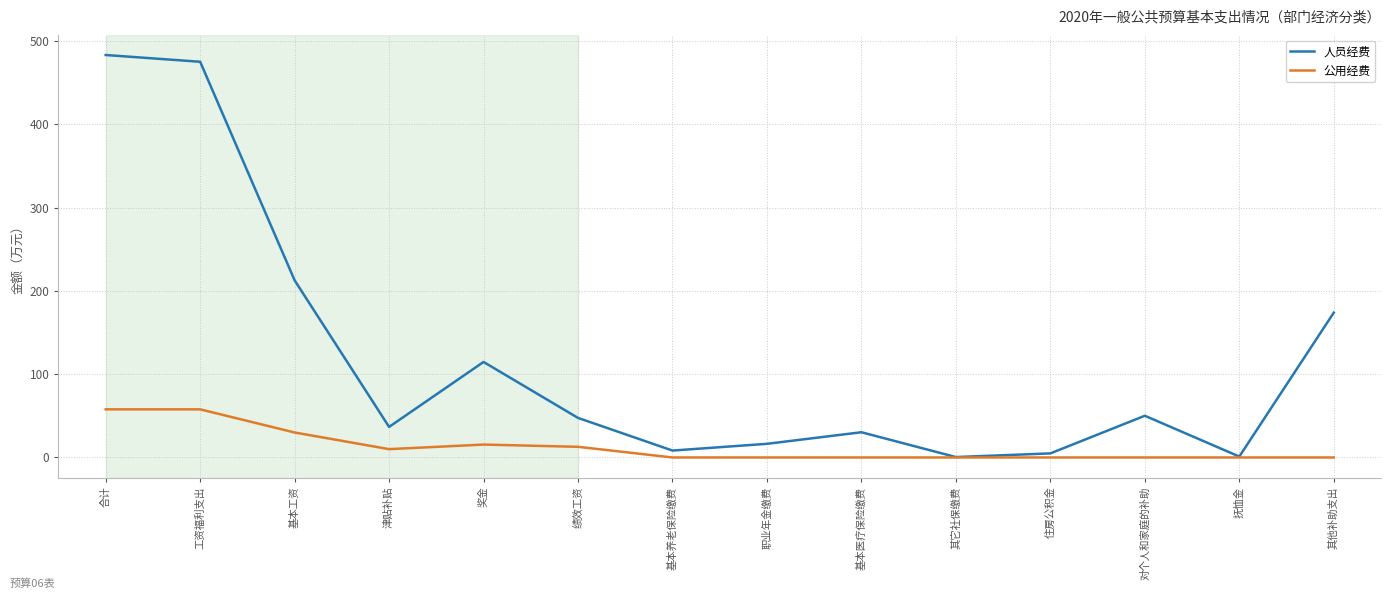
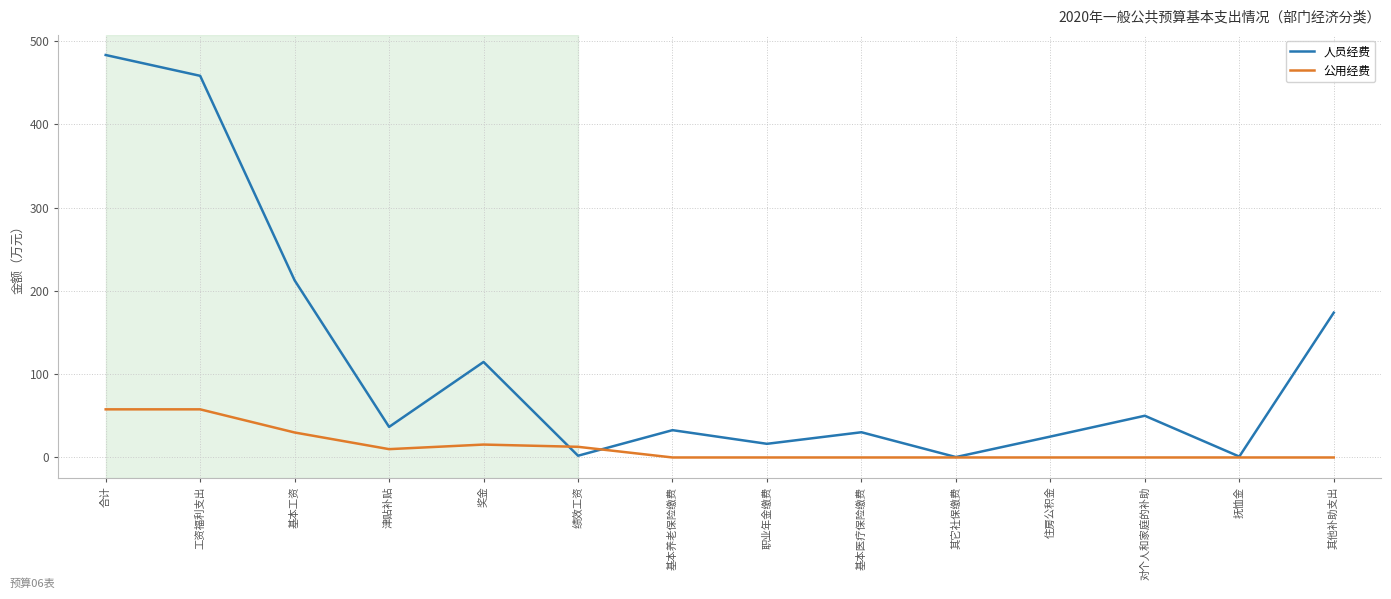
人员经费, 工资福利支出: 480 -> 460
人员经费, 绩效工资: 50 -> 0
人员经费, 基本养老保险缴费: 10 -> 30
人员经费, 住房公积金: 0 -> 30
